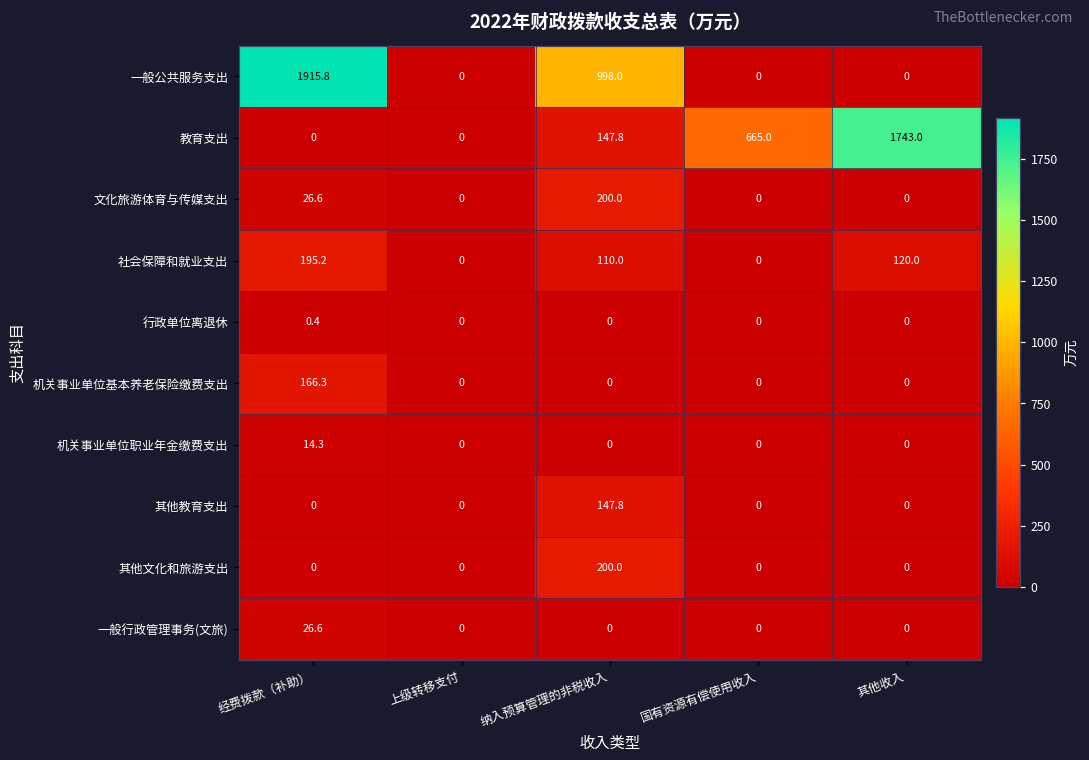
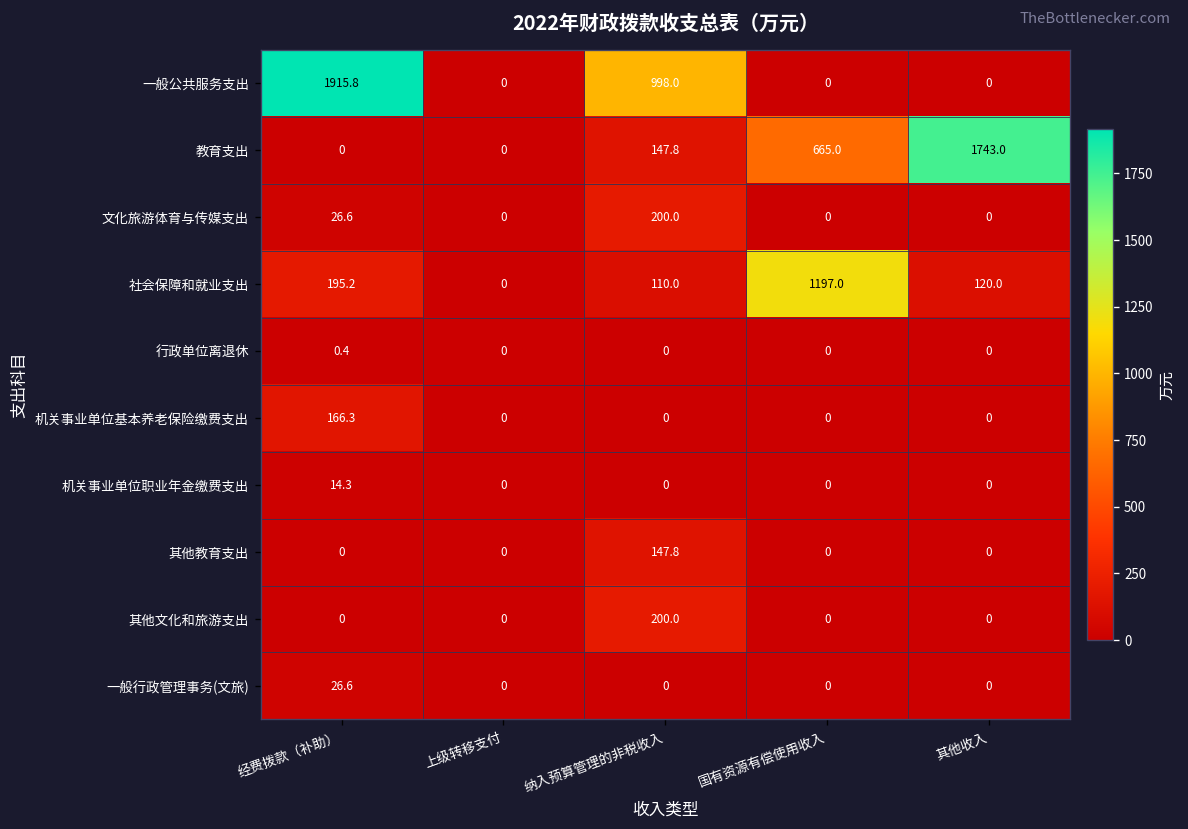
社会保障和就业支出, 国有资源有偿使用收入: 0 -> 1197.0
